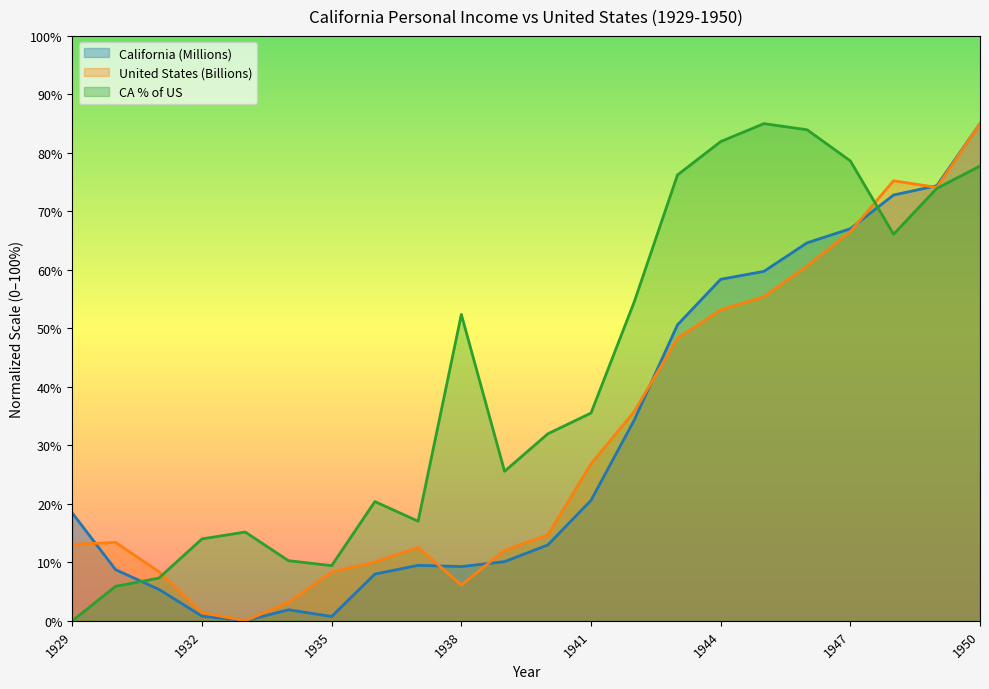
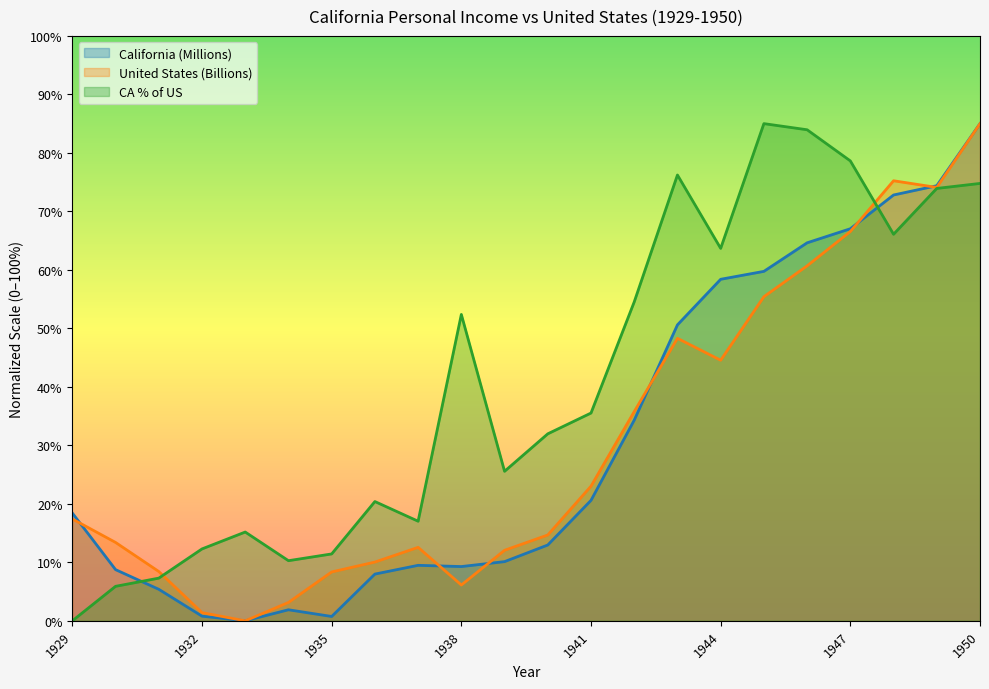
United States (Billions), 1929: 13% -> 17%
CA % of US, 1932: 14% -> 12%
CA % of US, 1935: 9% -> 11%
United States (Billions), 1941: 27% -> 23%
United States (Billions), 1944: 53% -> 45%
CA % of US, 1944: 82% -> 64%
CA % of US, 1950: 78% -> 75%
